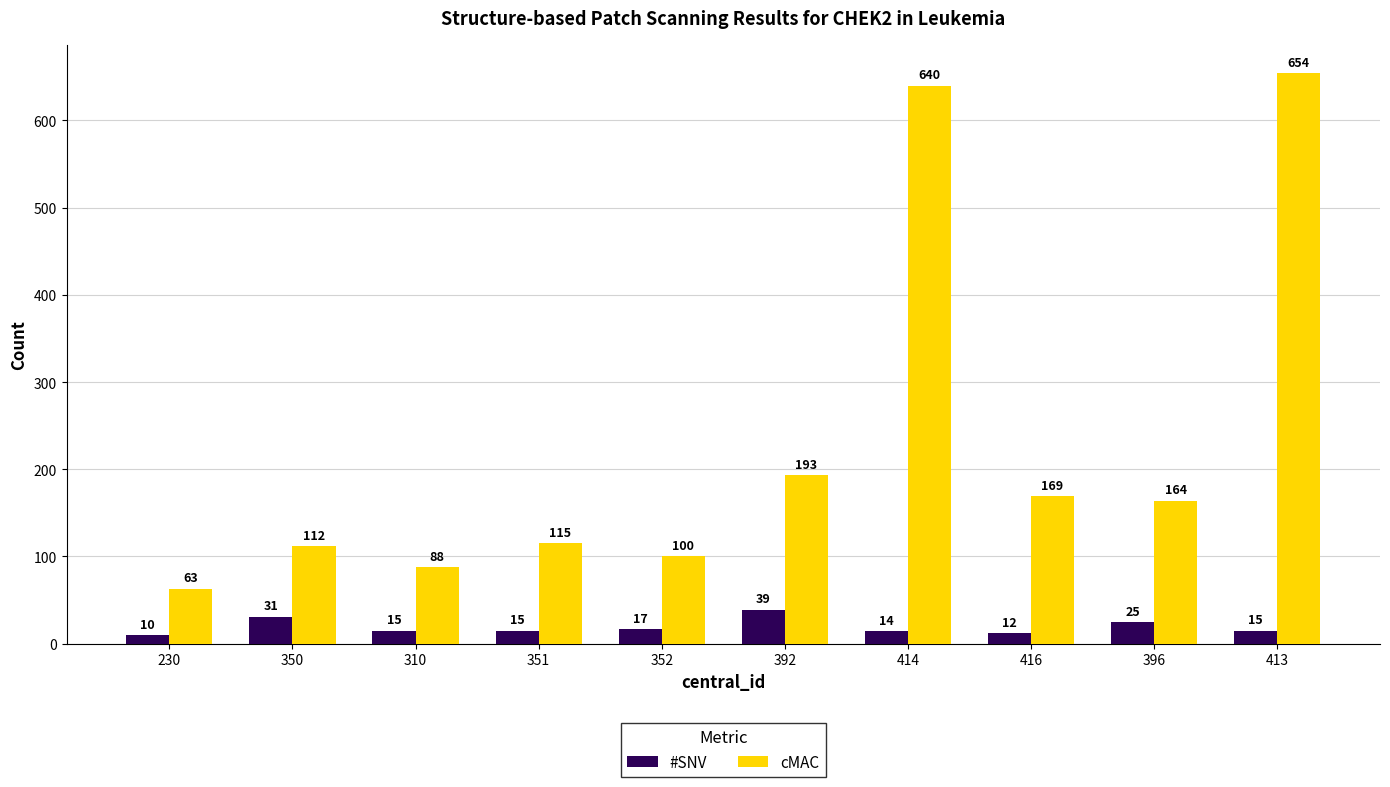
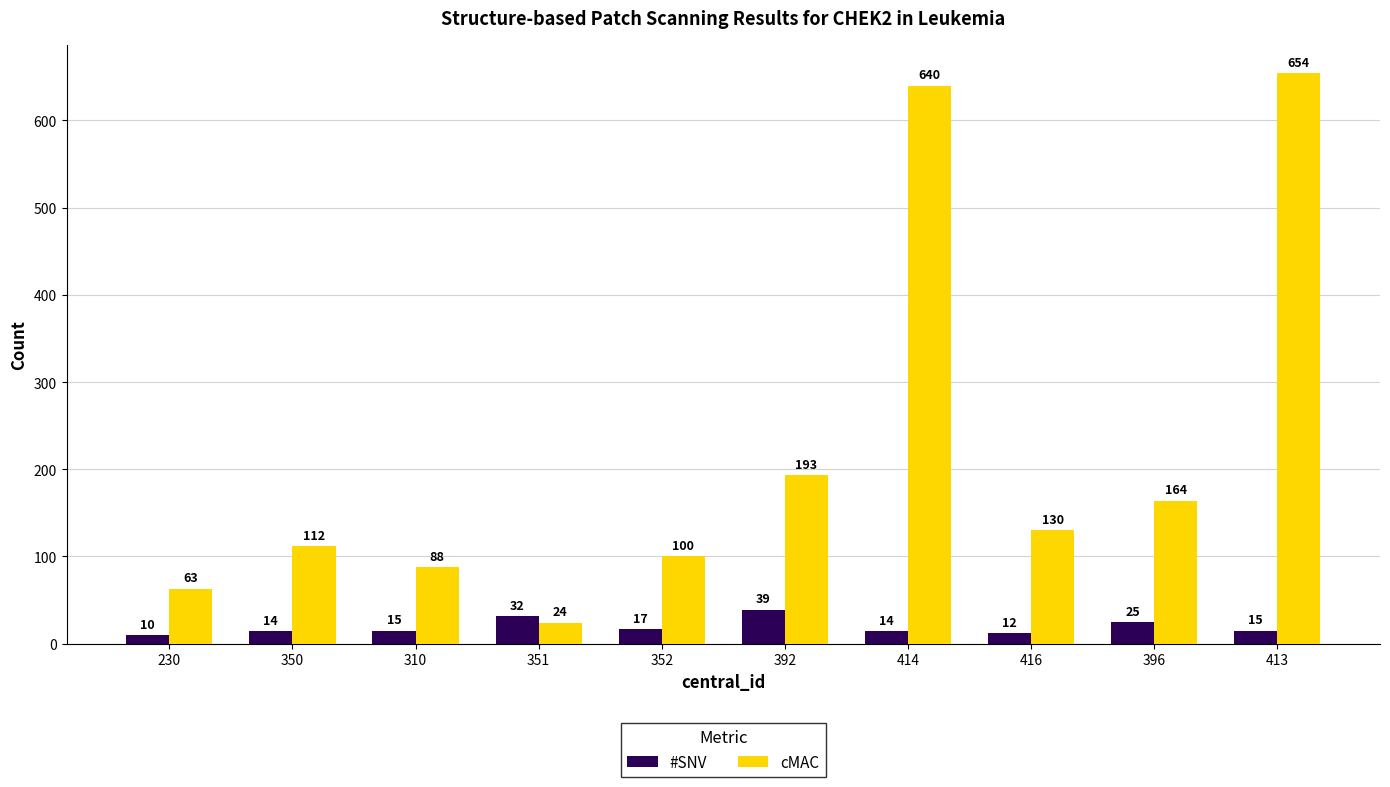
#SNV, 350: 31 -> 14
#SNV, 351: 15 -> 32
cMAC, 351: 115 -> 24
cMAC, 416: 169 -> 130
